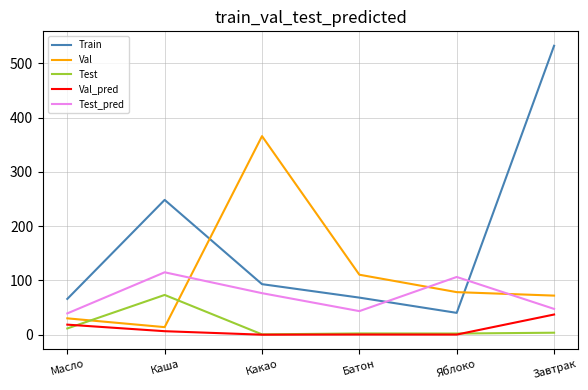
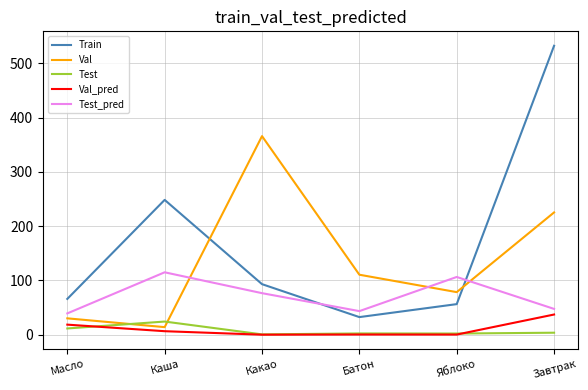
Test, Каша: 70 -> 20
Train, Батон: 70 -> 30
Train, Яблоко: 40 -> 60
Val, Завтрак: 70 -> 230
